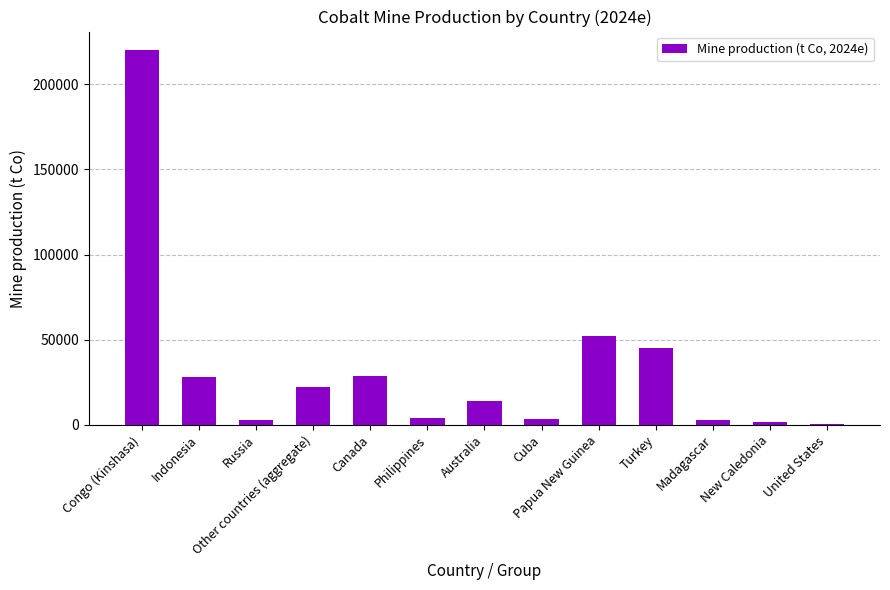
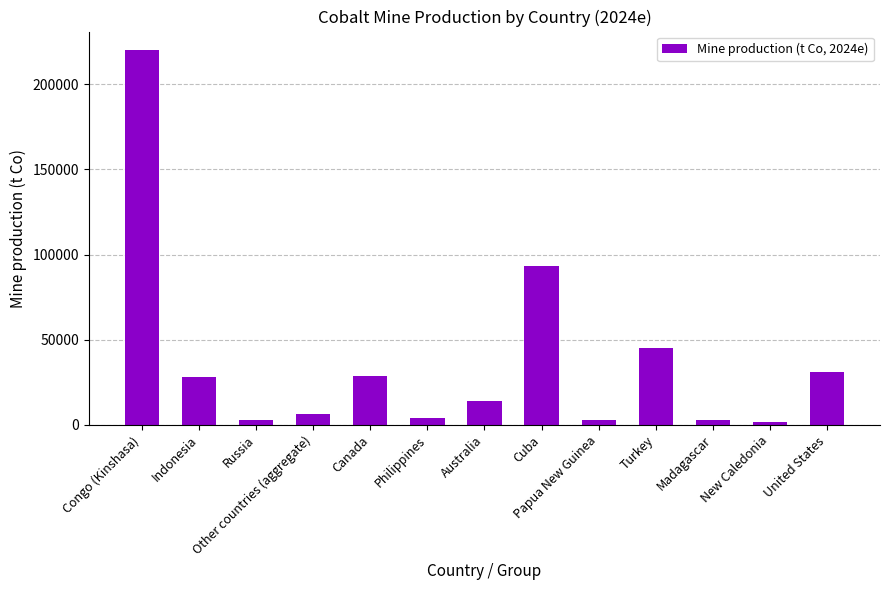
Other countries (aggregate): 22000 -> 6000
Cuba: 4000 -> 94000
Papua New Guinea: 52000 -> 3000
United States: 0 -> 31000
